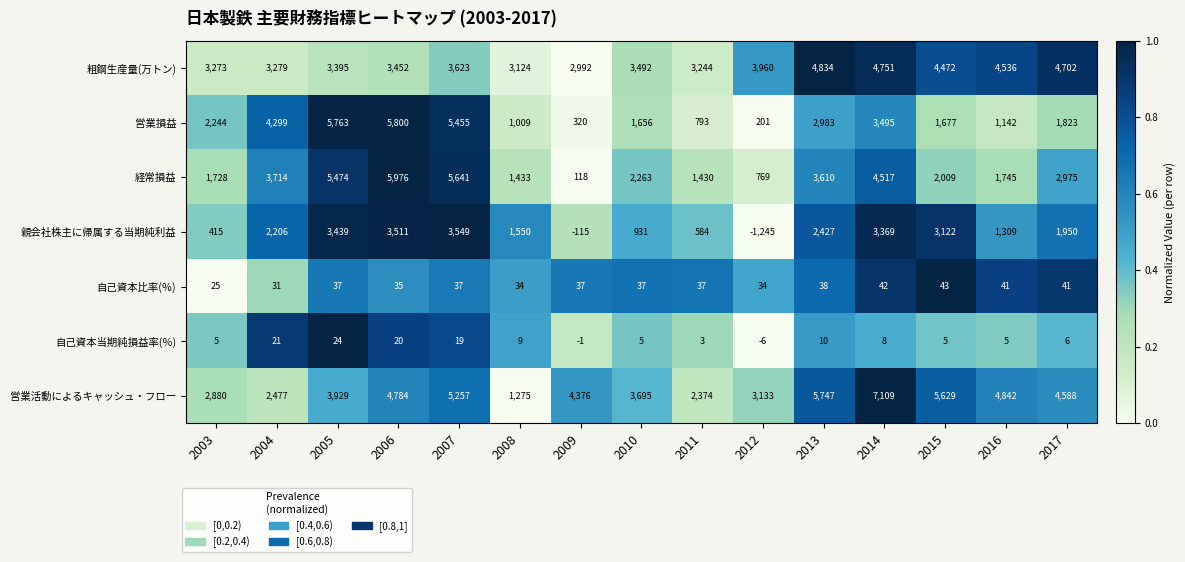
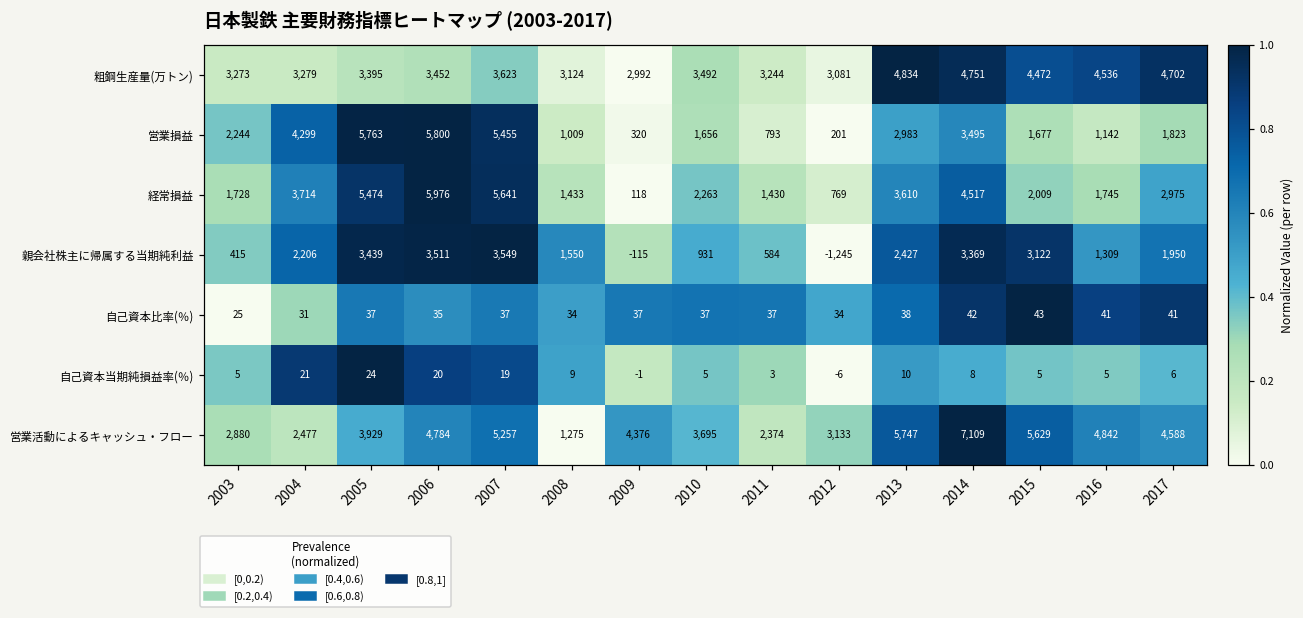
粗鋼生産量(万トン), 2012: 3,960 -> 3,081
